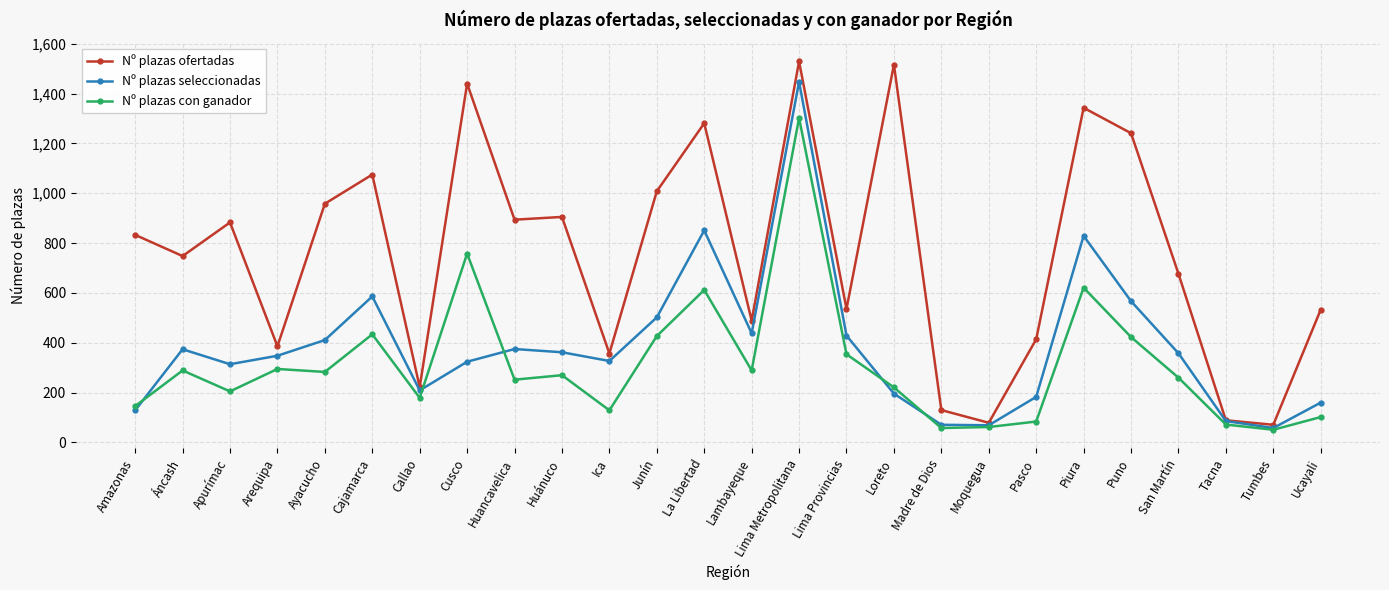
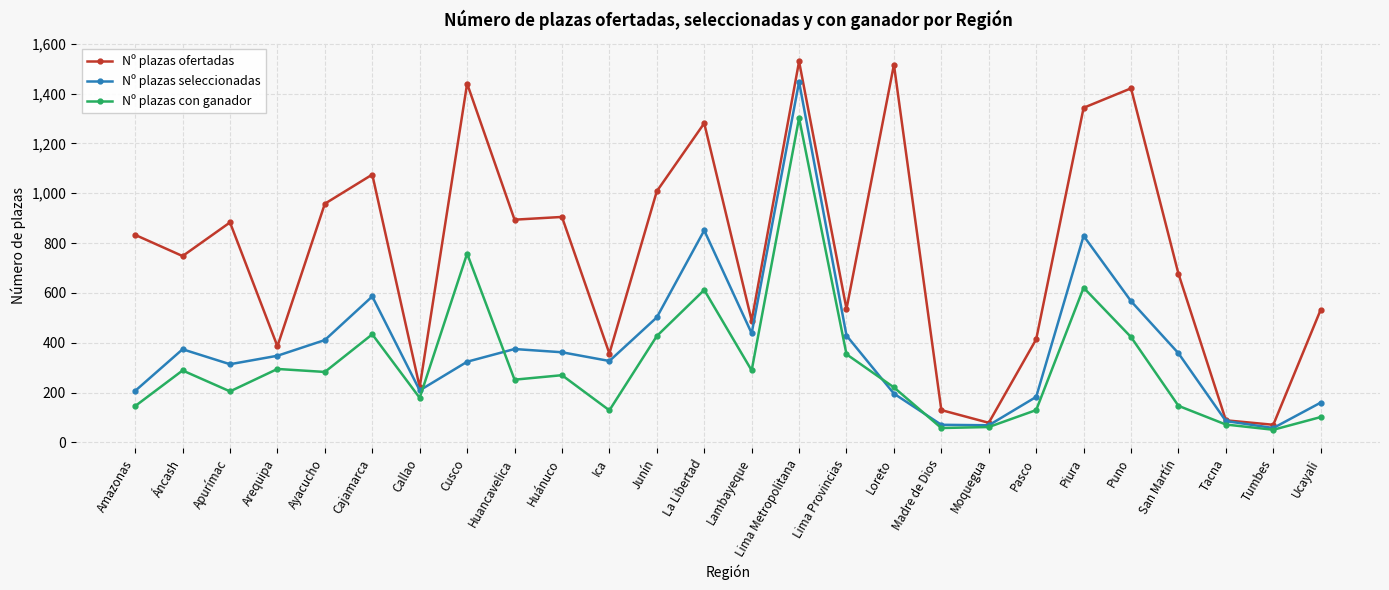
Nº plazas seleccionadas, Amazonas: 130 -> 210
Nº plazas con ganador, Pasco: 80 -> 130
Nº plazas ofertadas, Puno: 1,240 -> 1,420
Nº plazas con ganador, San Martín: 260 -> 150
